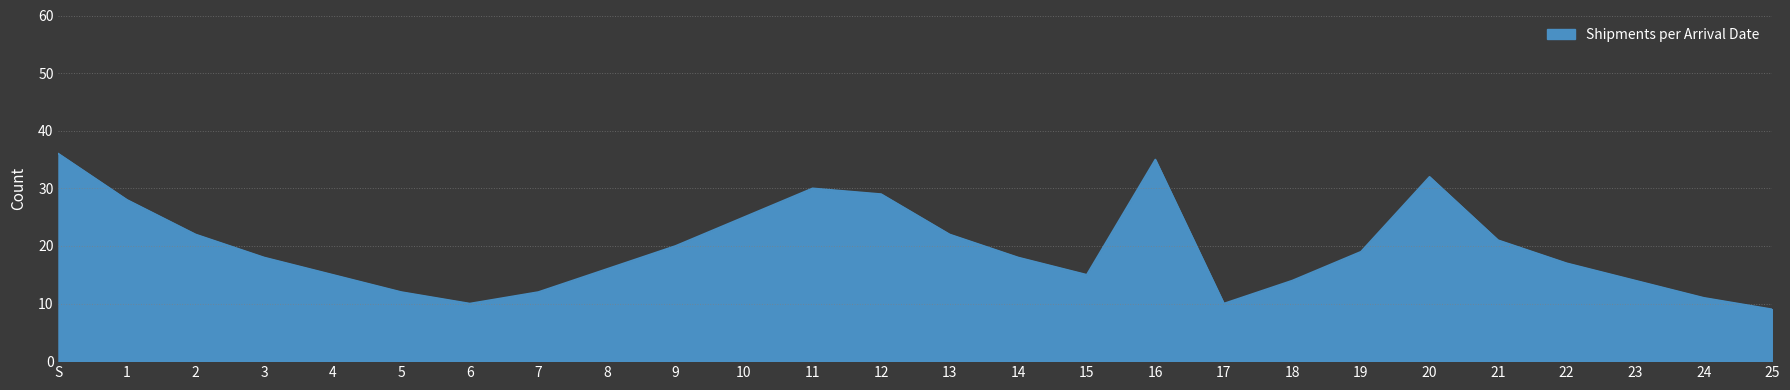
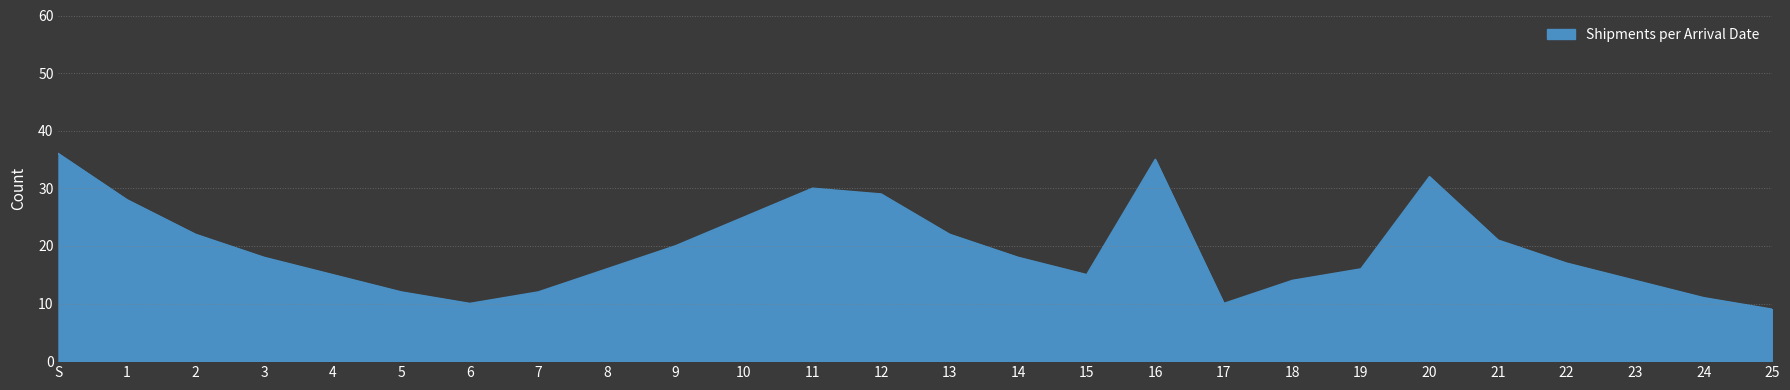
19: 19 -> 16
